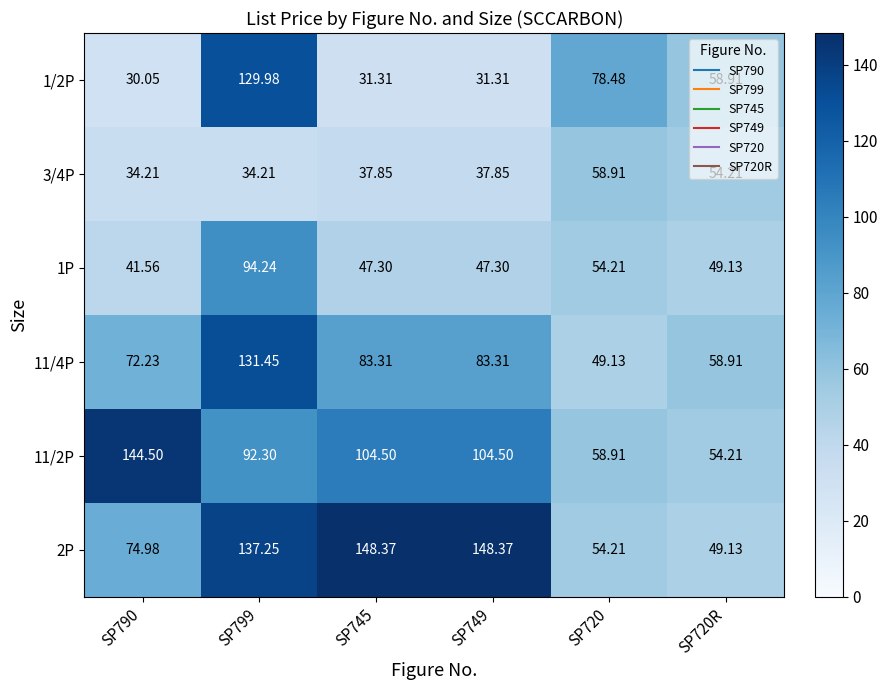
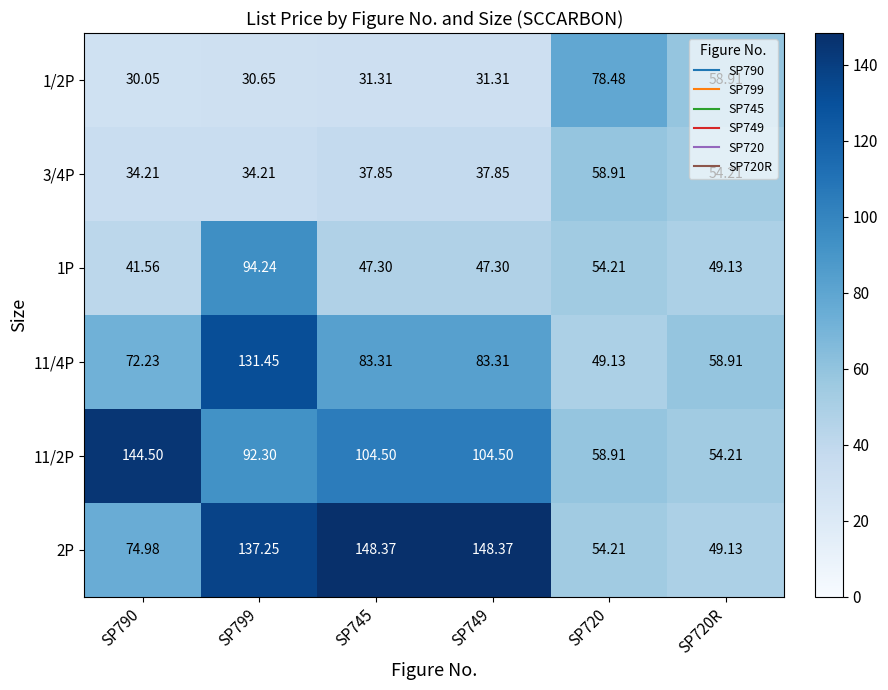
1/2P, SP799: 129.98 -> 30.65
